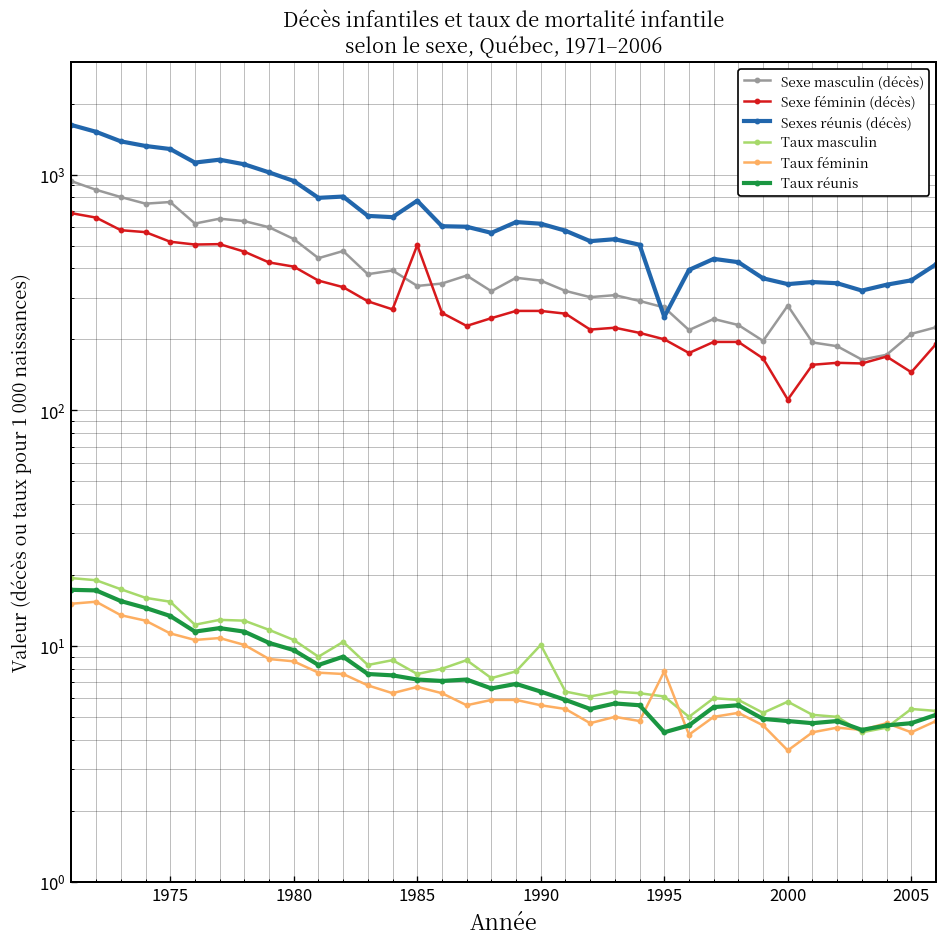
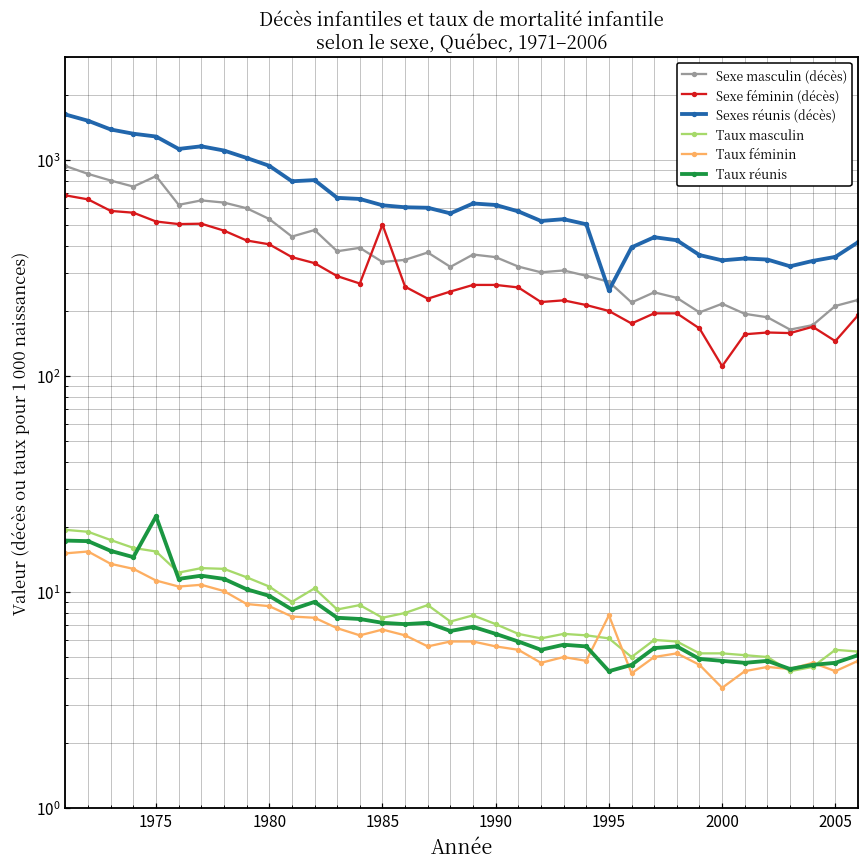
Sexe masculin (décès), 1975: 770 -> 840
Taux réunis, 1975: 13 -> 22
Sexes réunis (décès), 1985: 780 -> 620
Taux masculin, 1990: 10 -> 7.1
Sexe masculin (décès), 2000: 280 -> 220
Taux masculin, 2000: 5.8 -> 5.2
